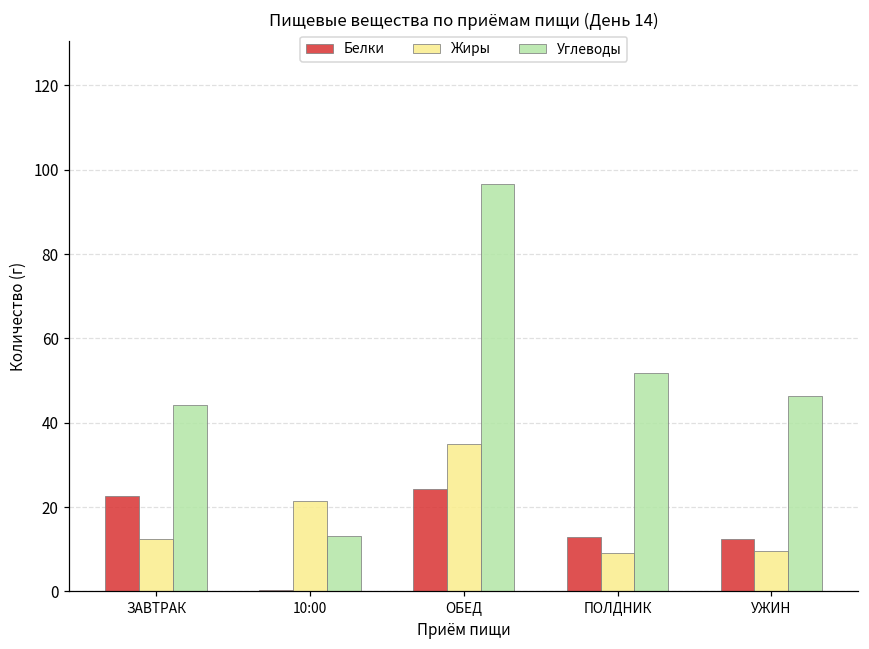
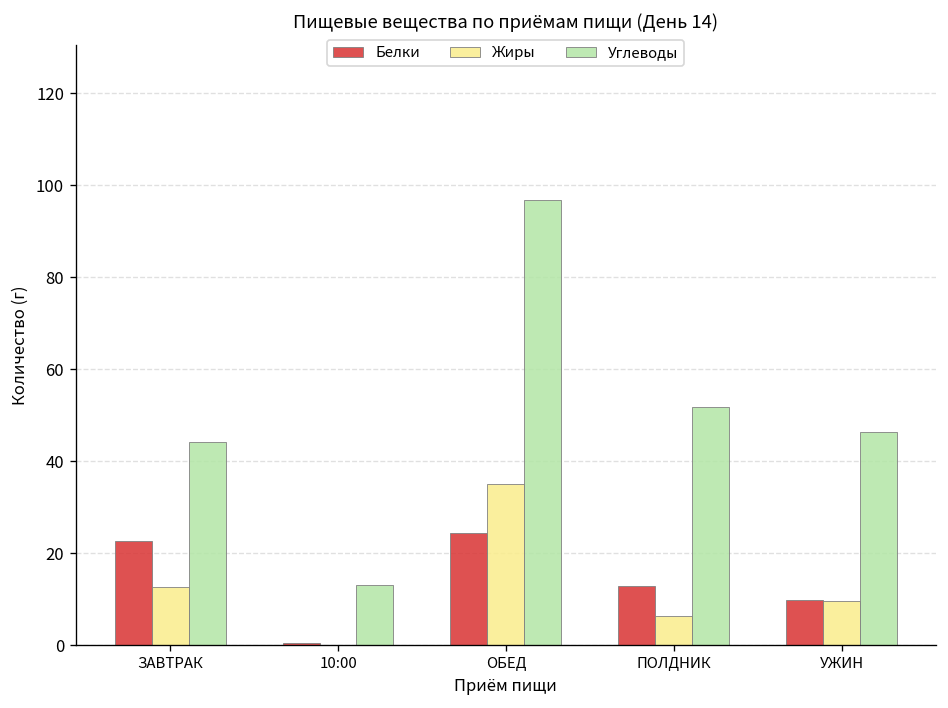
Жиры, 10:00: 21 -> 0
Жиры, ПОЛДНИК: 9 -> 6
Белки, УЖИН: 12 -> 10
